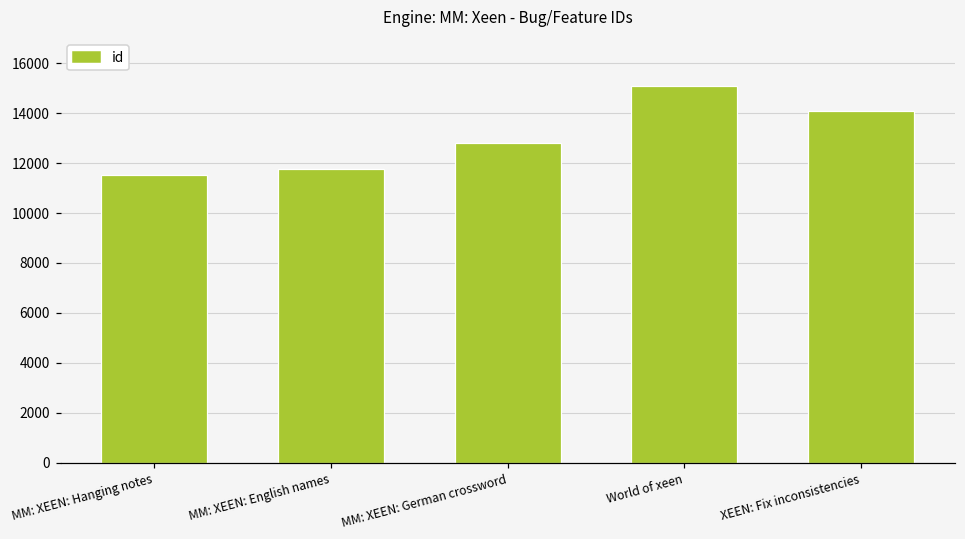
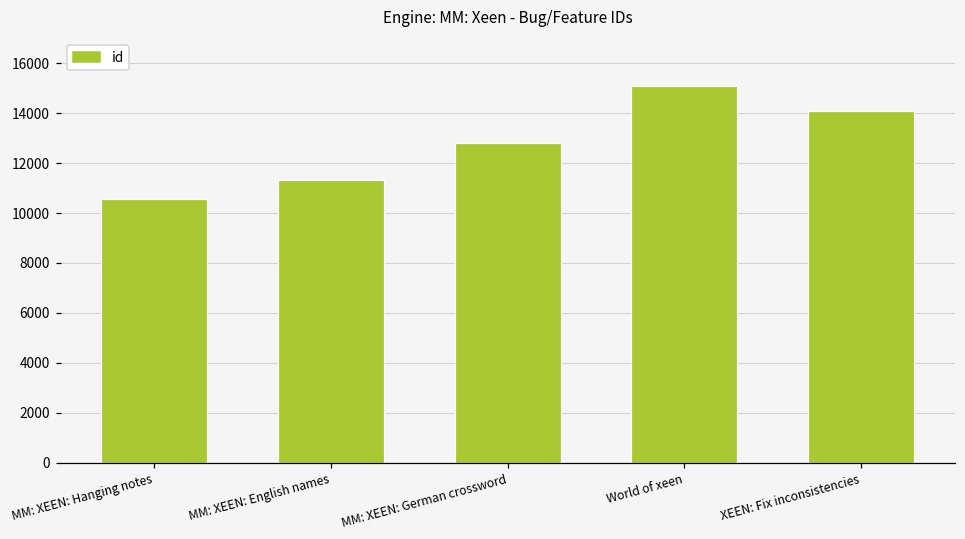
MM: XEEN: Hanging notes: 11500 -> 10500
MM: XEEN: English names: 11800 -> 11300
